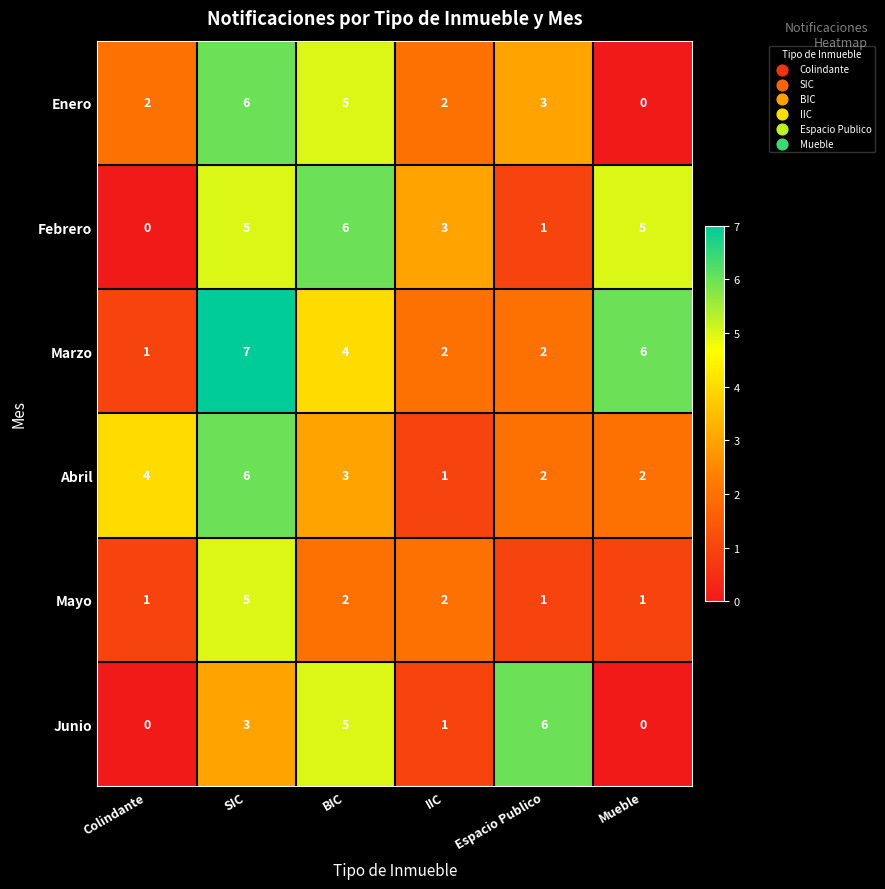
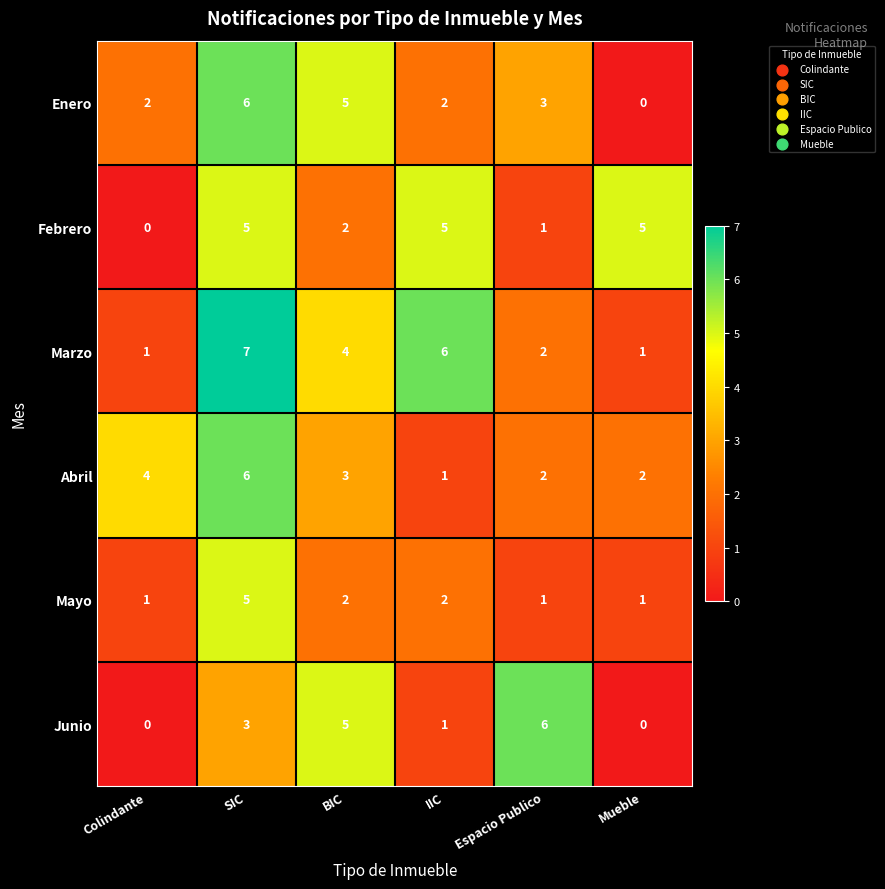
Febrero, BIC: 6 -> 2
Febrero, IIC: 3 -> 5
Marzo, IIC: 2 -> 6
Marzo, Mueble: 6 -> 1
